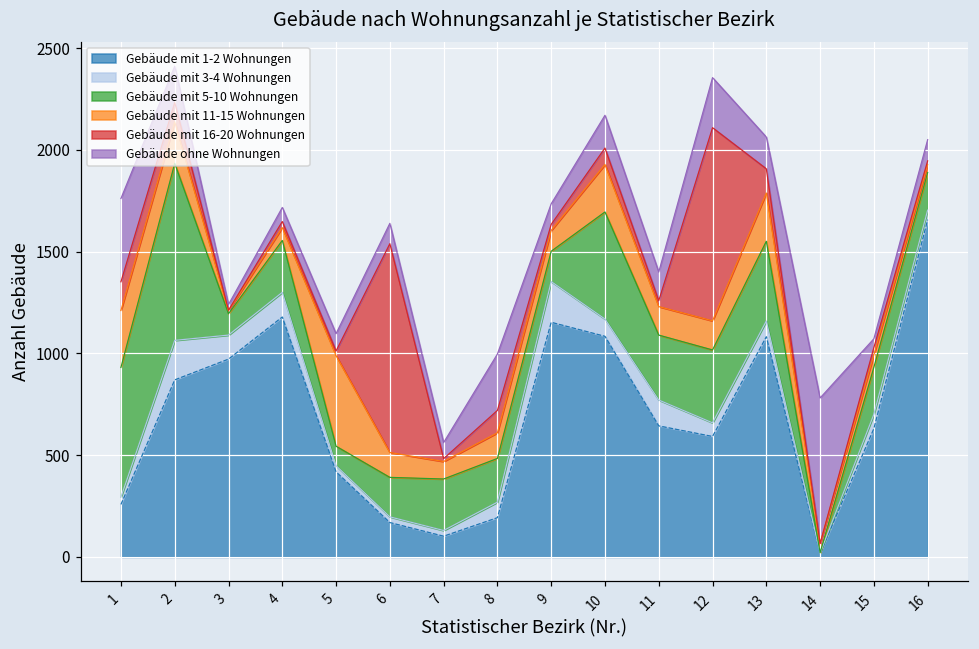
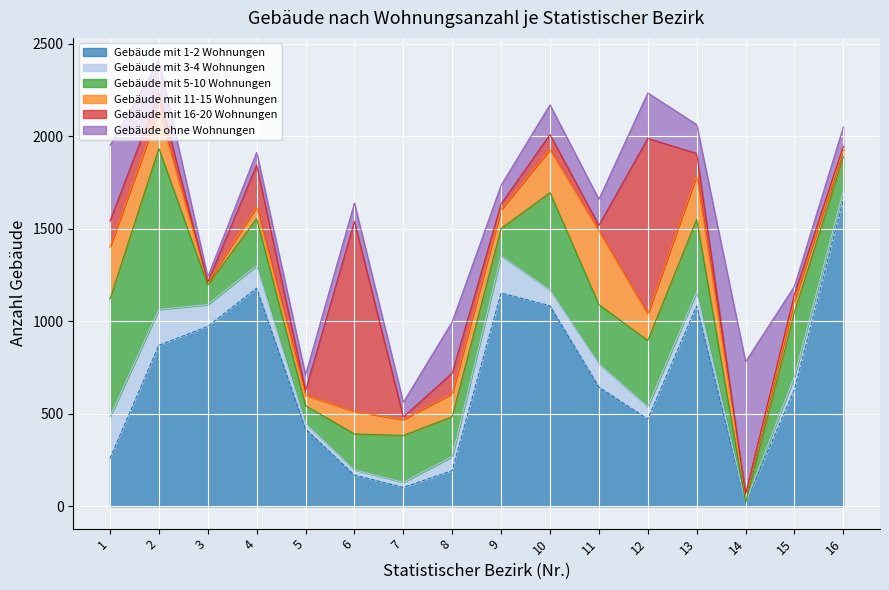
Gebäude mit 3-4 Wohnungen, 1: 40 -> 230
Gebäude mit 16-20 Wohnungen, 4: 30 -> 230
Gebäude mit 11-15 Wohnungen, 5: 450 -> 60
Gebäude mit 11-15 Wohnungen, 11: 140 -> 400
Gebäude mit 1-2 Wohnungen, 12: 590 -> 470
Gebäude mit 5-10 Wohnungen, 15: 230 -> 350
